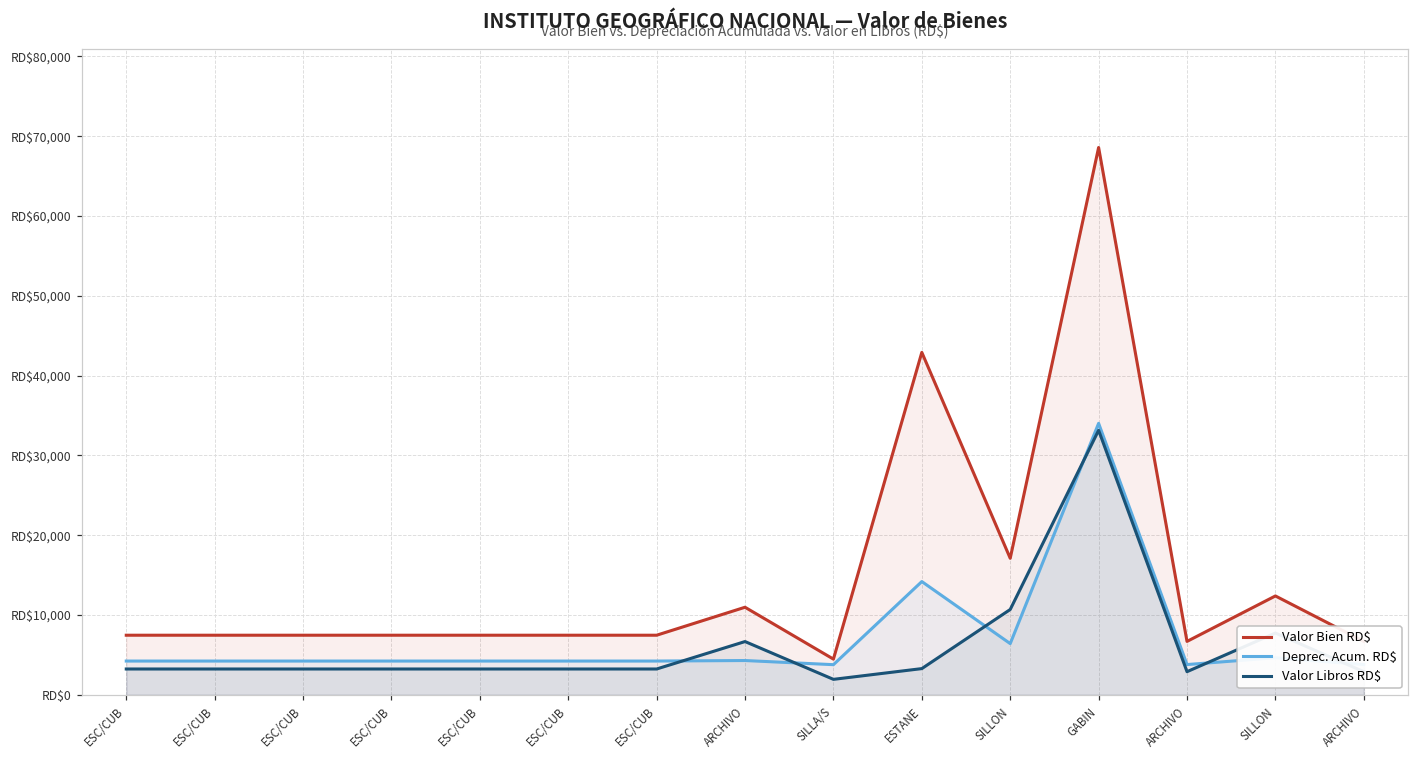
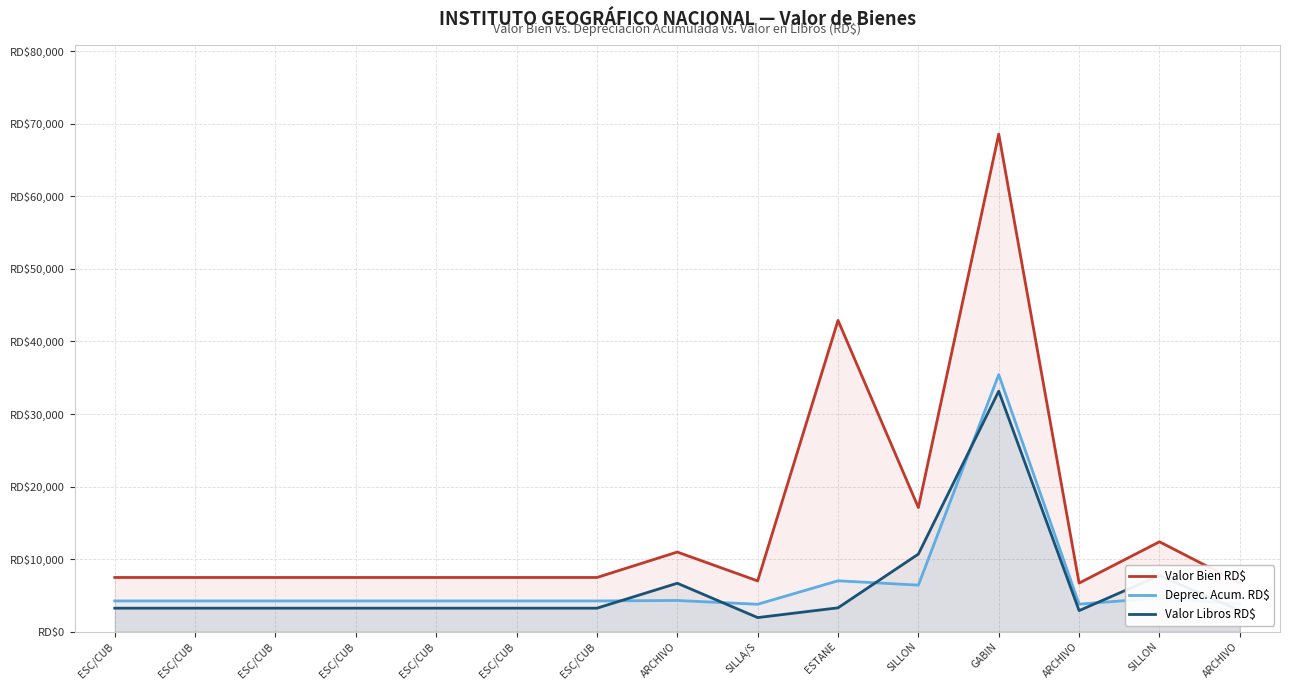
Valor Bien RD$, SILLA/S: RD$4,000 -> RD$7,000
Deprec. Acum. RD$, ESTANE: RD$14,000 -> RD$7,000
Deprec. Acum. RD$, GABIN: RD$34,000 -> RD$35,000
